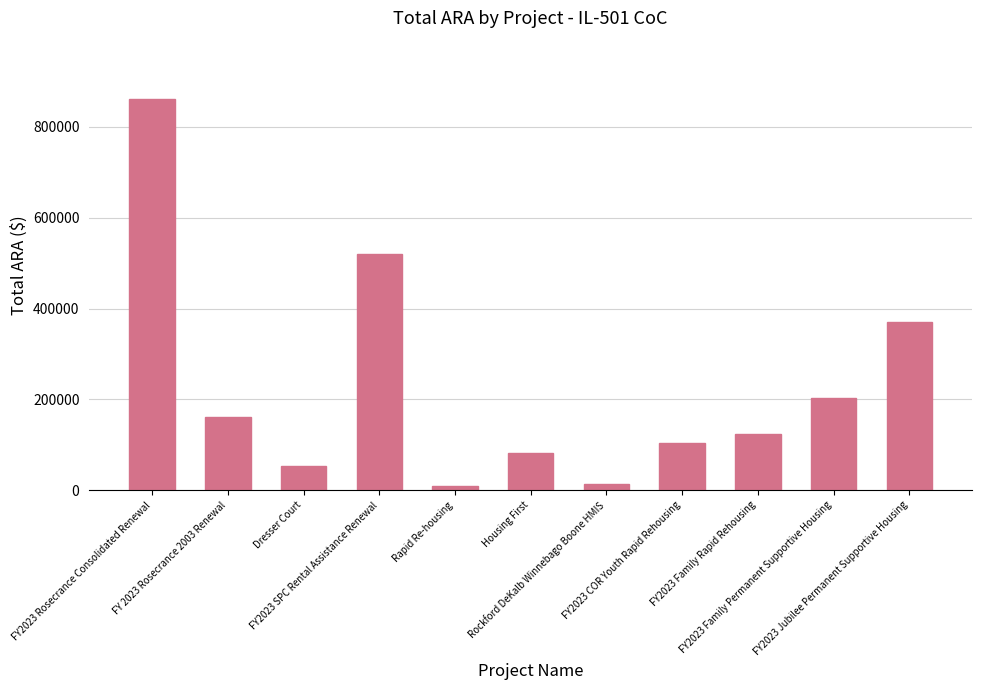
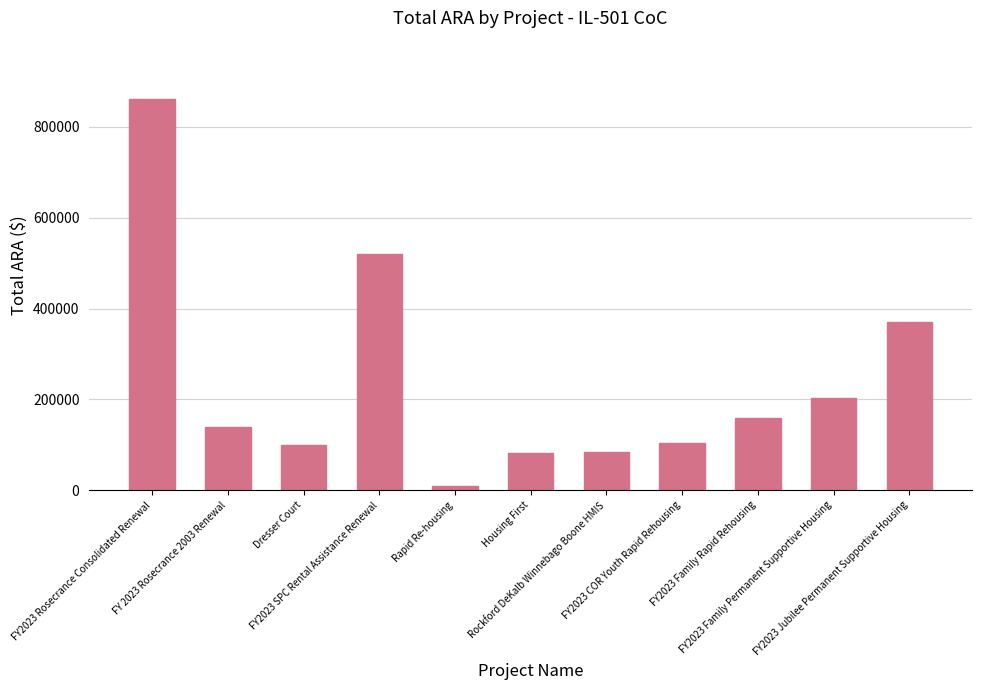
FY 2023 Rosecrance 2003 Renewal: 160000 -> 140000
Dresser Court: 50000 -> 100000
Rockford DeKalb Winnebago Boone HMIS: 10000 -> 80000
FY2023 Family Rapid Rehousing: 120000 -> 160000
